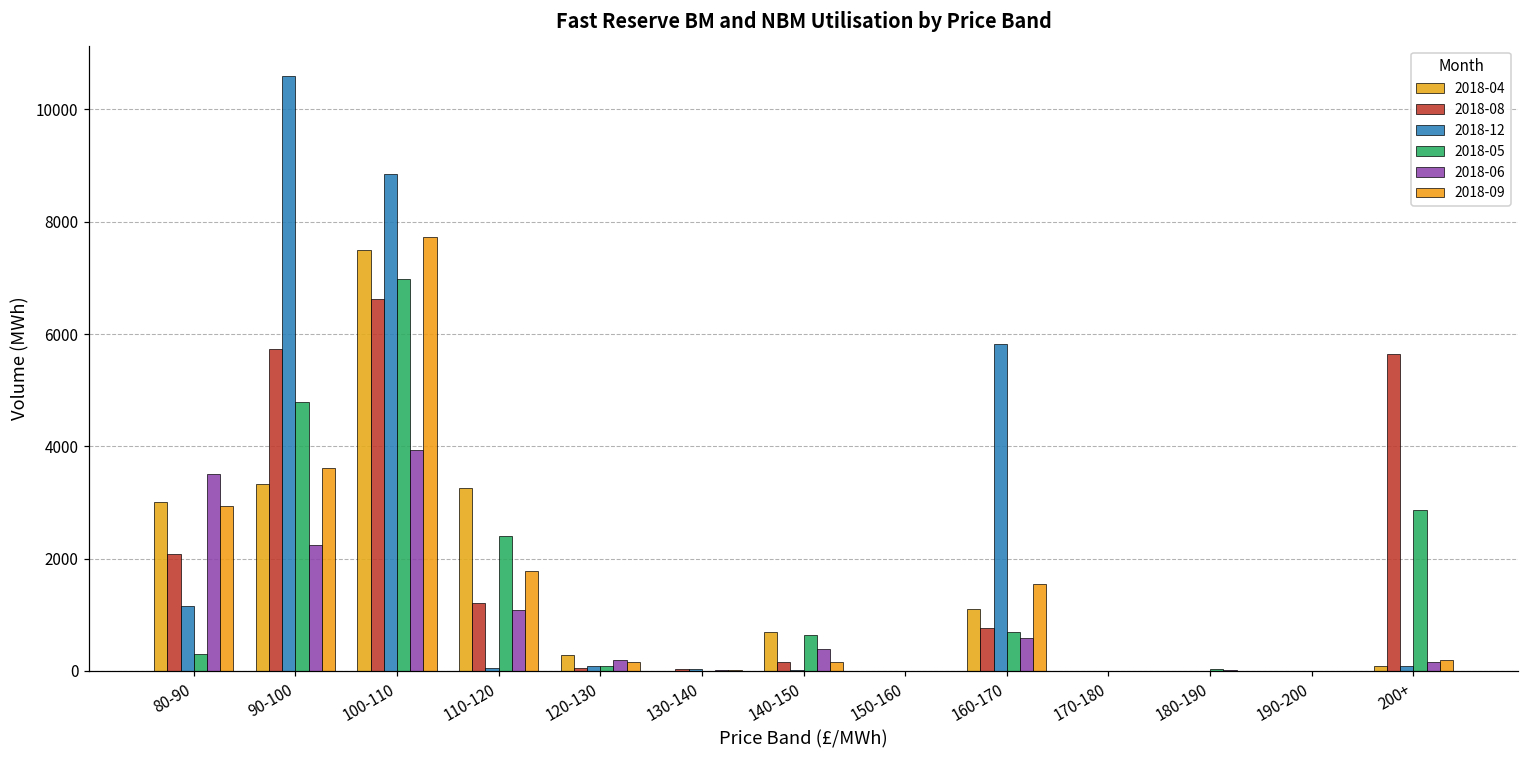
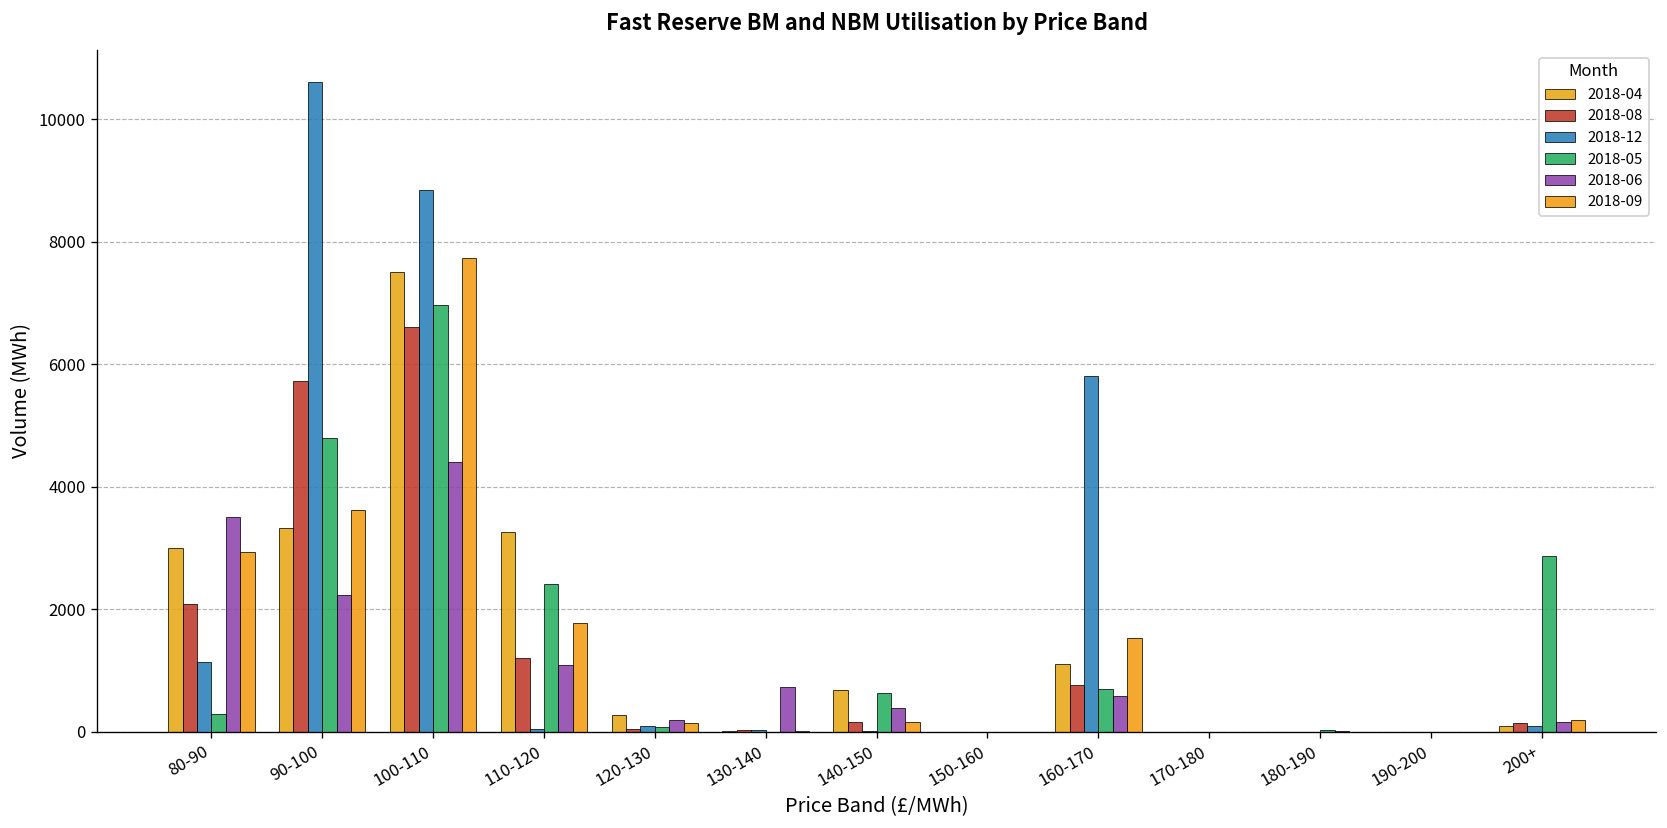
2018-06, 100-110: 3900 -> 4400
2018-06, 130-140: 0 -> 700
2018-08, 200+: 5600 -> 100
